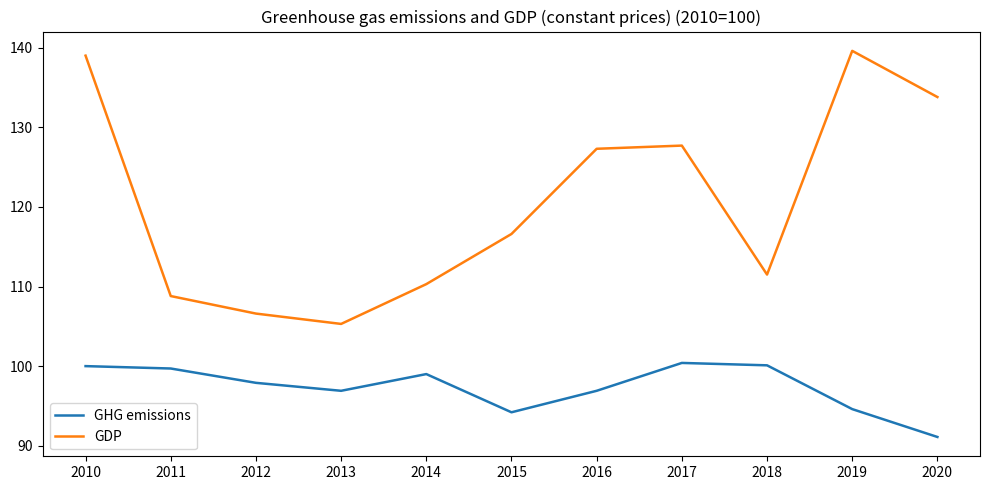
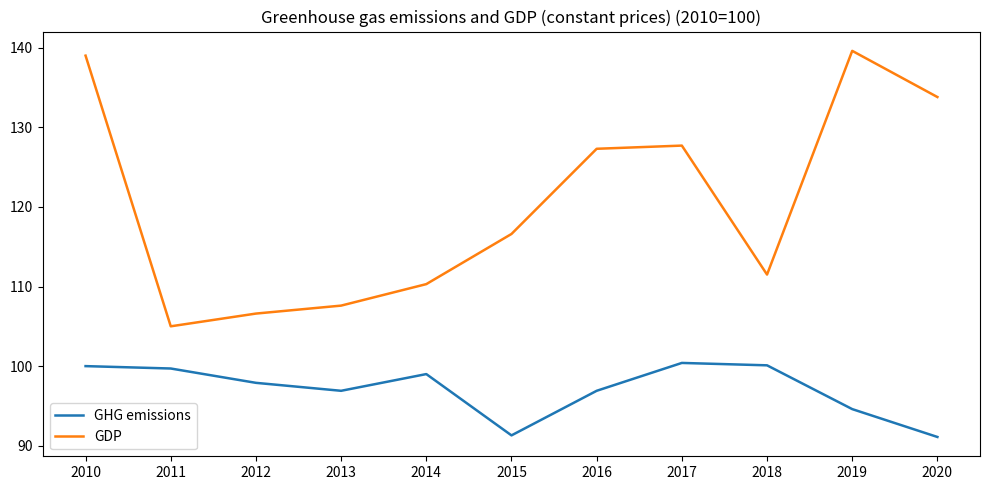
GDP, 2011: 109 -> 105
GDP, 2013: 105 -> 108
GHG emissions, 2015: 94 -> 91
